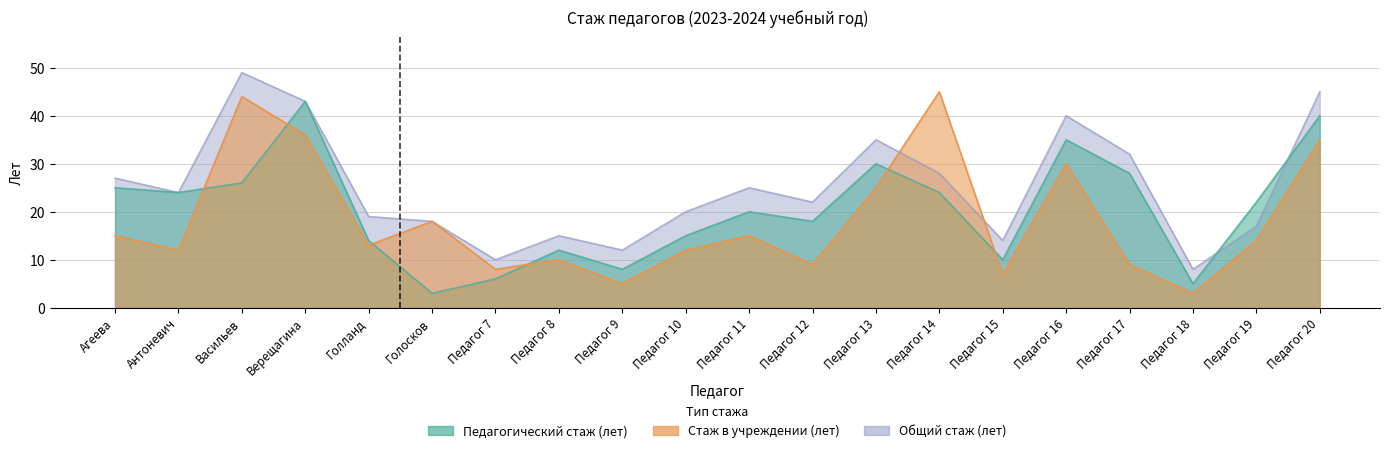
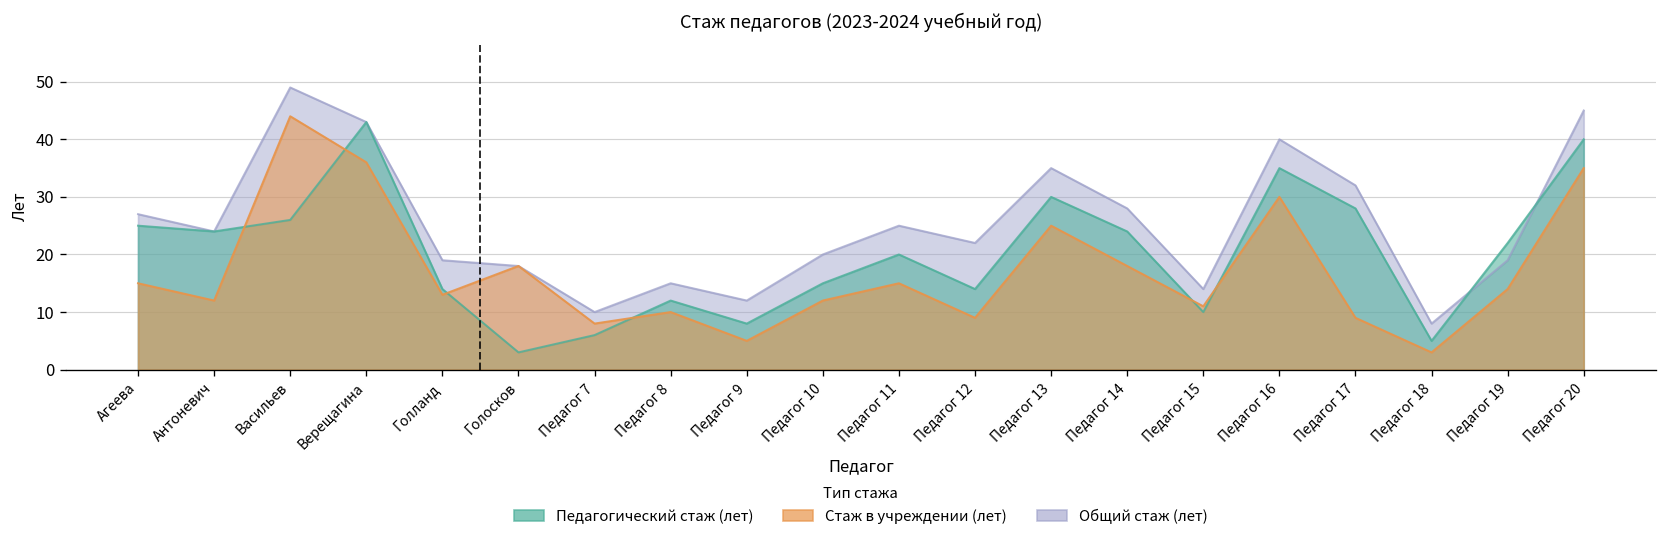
Педагогический стаж (лет), Педагог 12: 18 -> 14
Стаж в учреждении (лет), Педагог 14: 45 -> 18
Стаж в учреждении (лет), Педагог 15: 7 -> 11
Общий стаж (лет), Педагог 19: 17 -> 19
